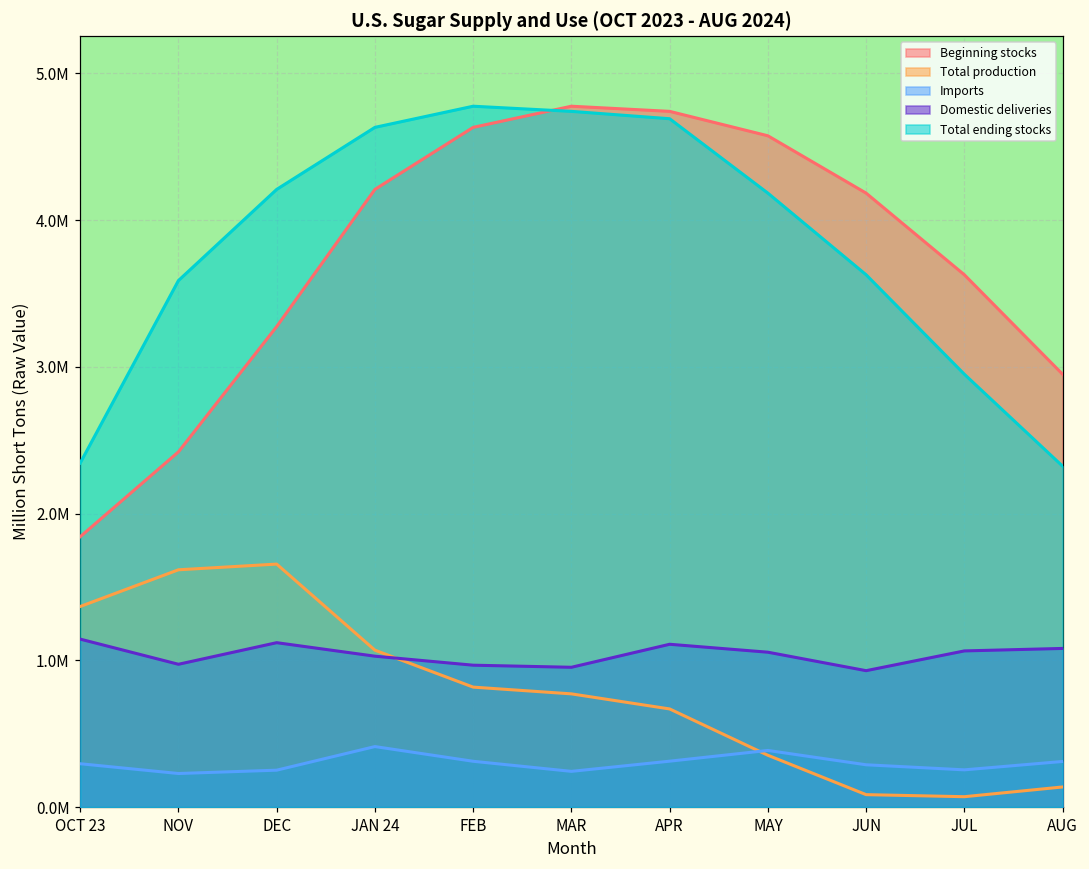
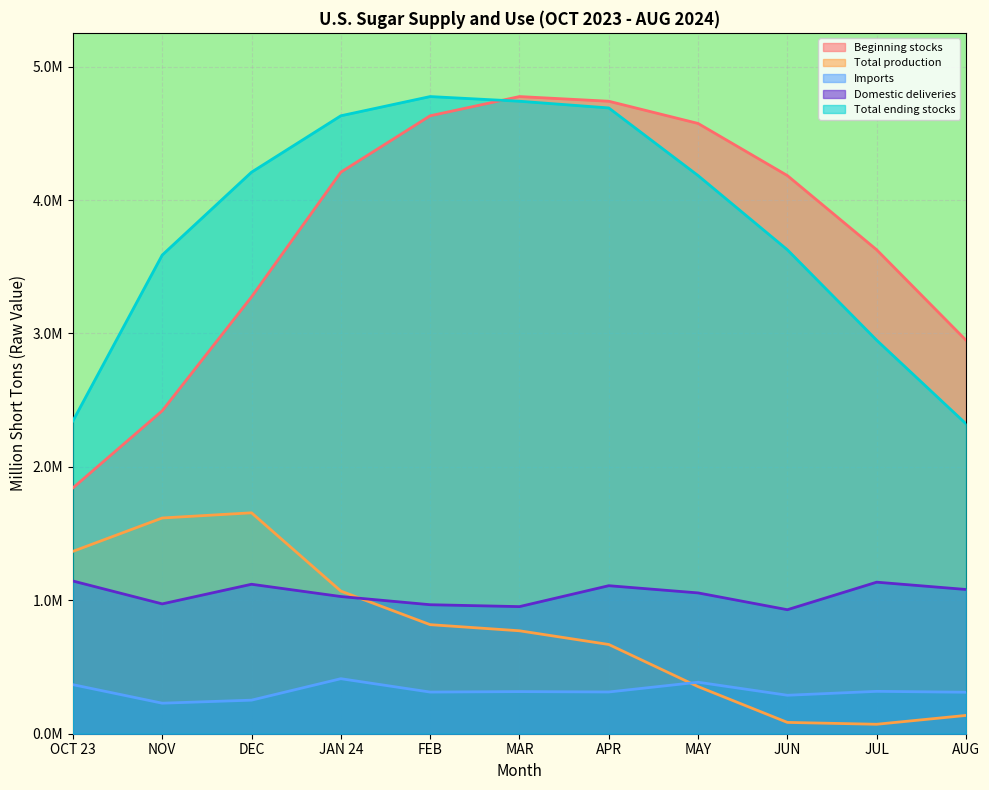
Imports, OCT 23: 300000 -> 370000
Imports, MAR: 240000 -> 320000
Imports, JUL: 250000 -> 320000
Domestic deliveries, JUL: 1060000 -> 1140000
